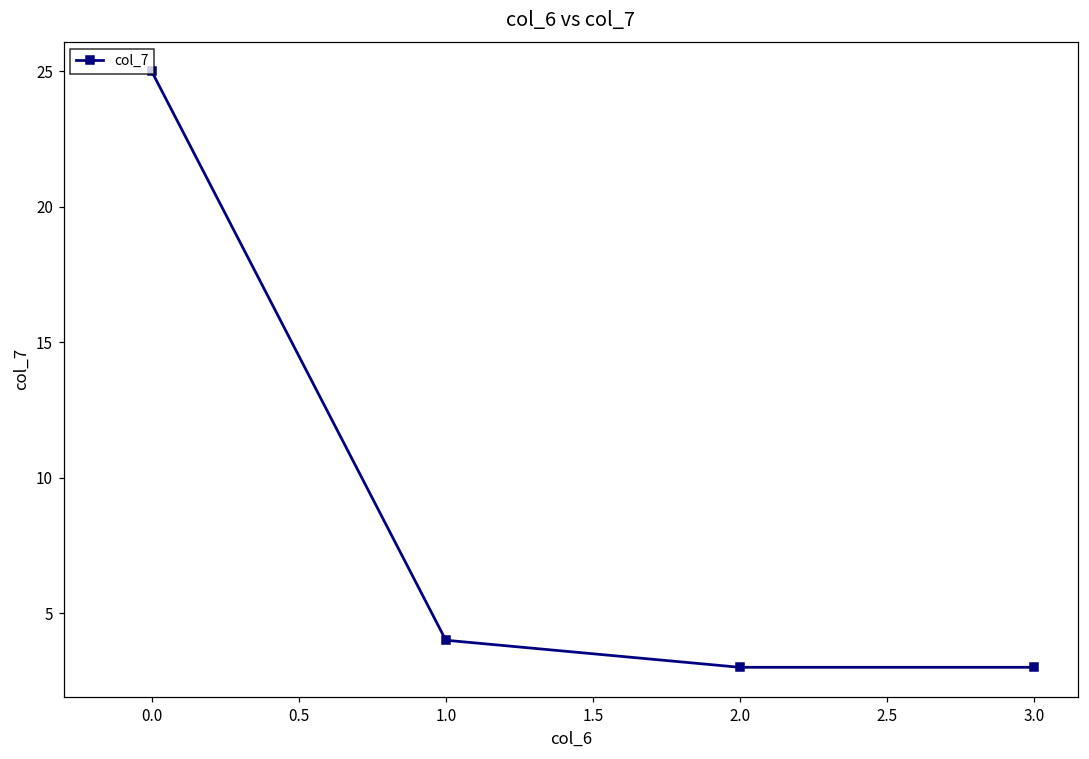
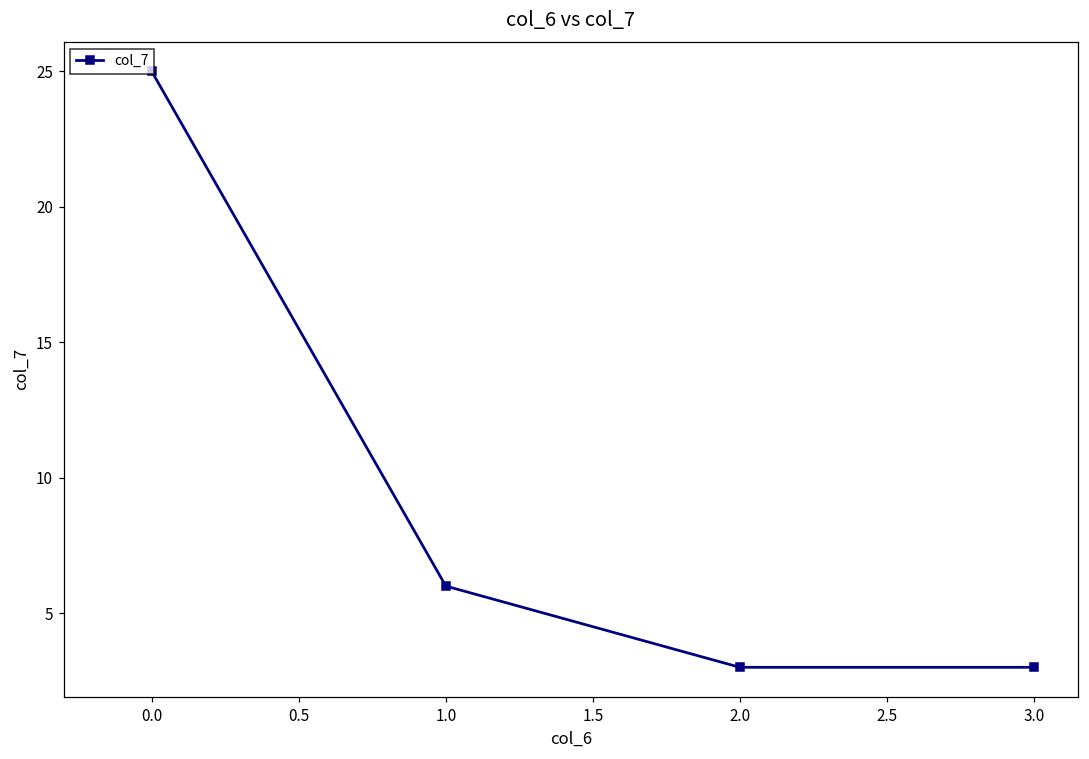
1.0: 4 -> 6
